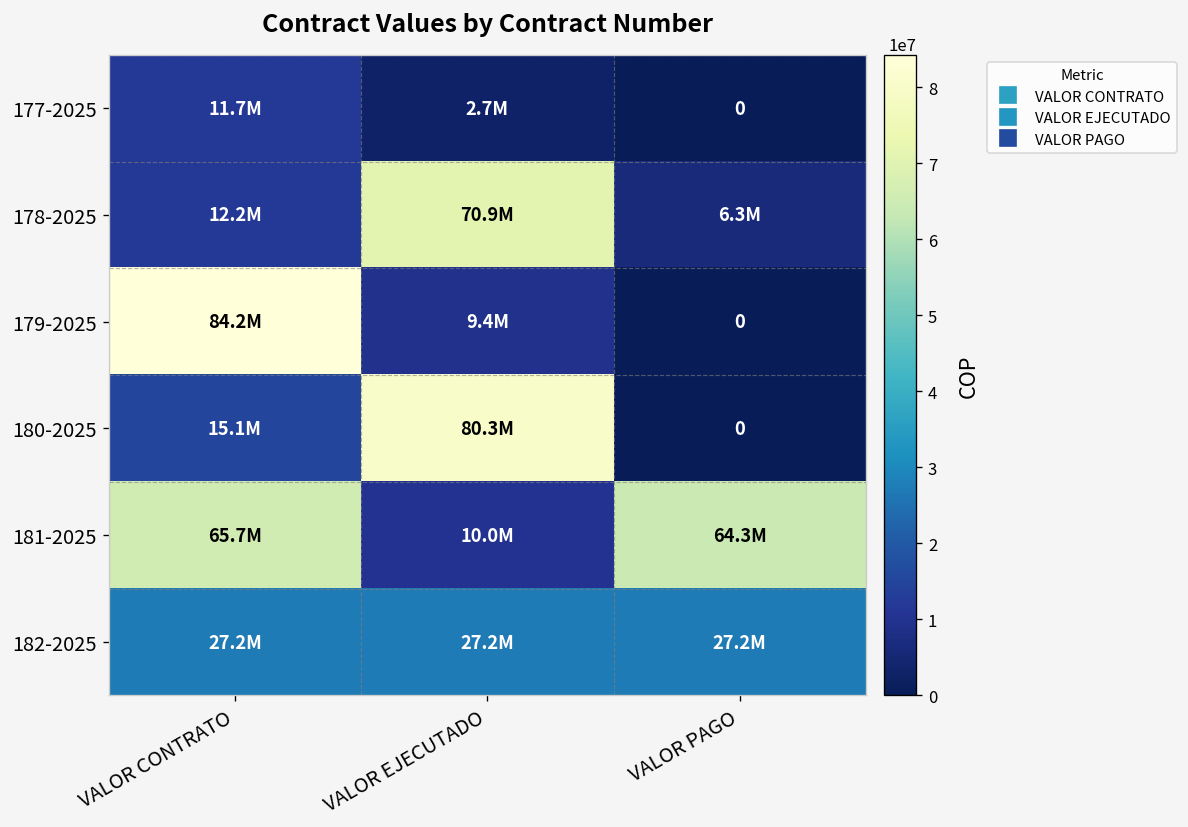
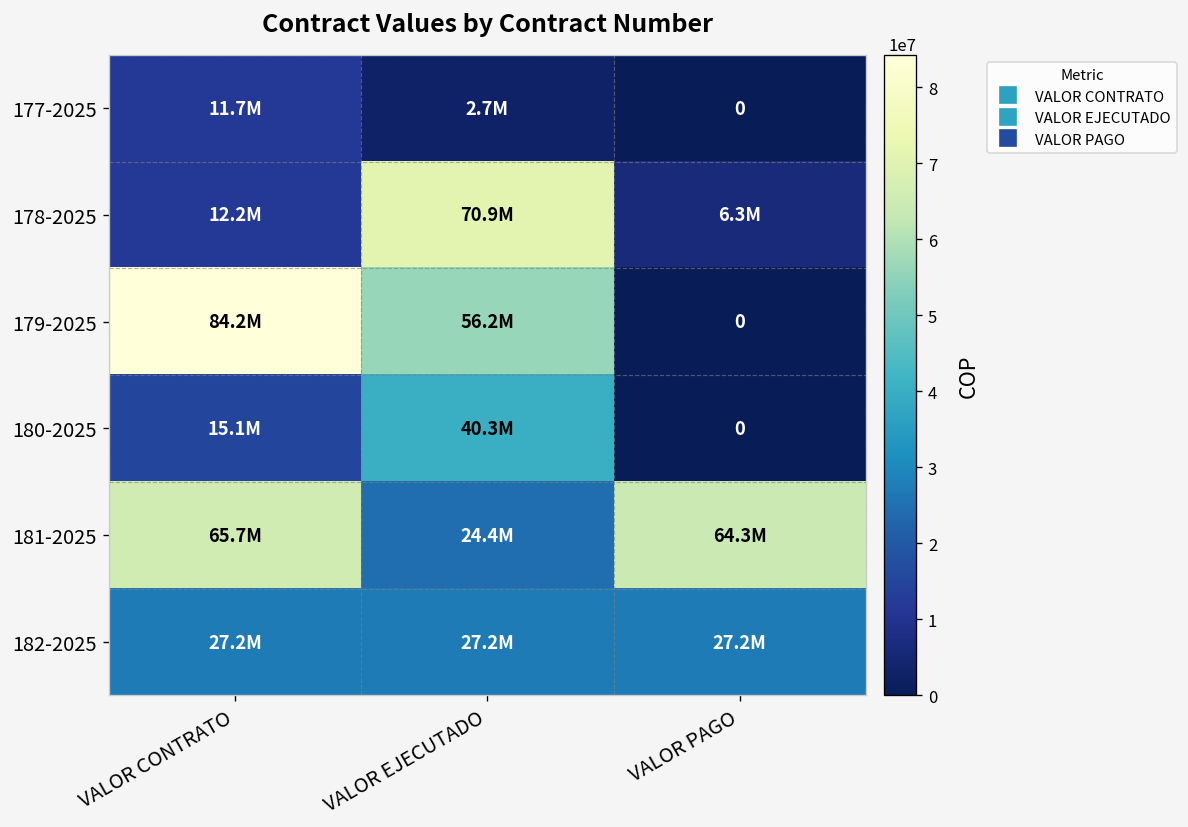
179-2025, VALOR EJECUTADO: 9.4M -> 56.2M
180-2025, VALOR EJECUTADO: 80.3M -> 40.3M
181-2025, VALOR EJECUTADO: 10.0M -> 24.4M
